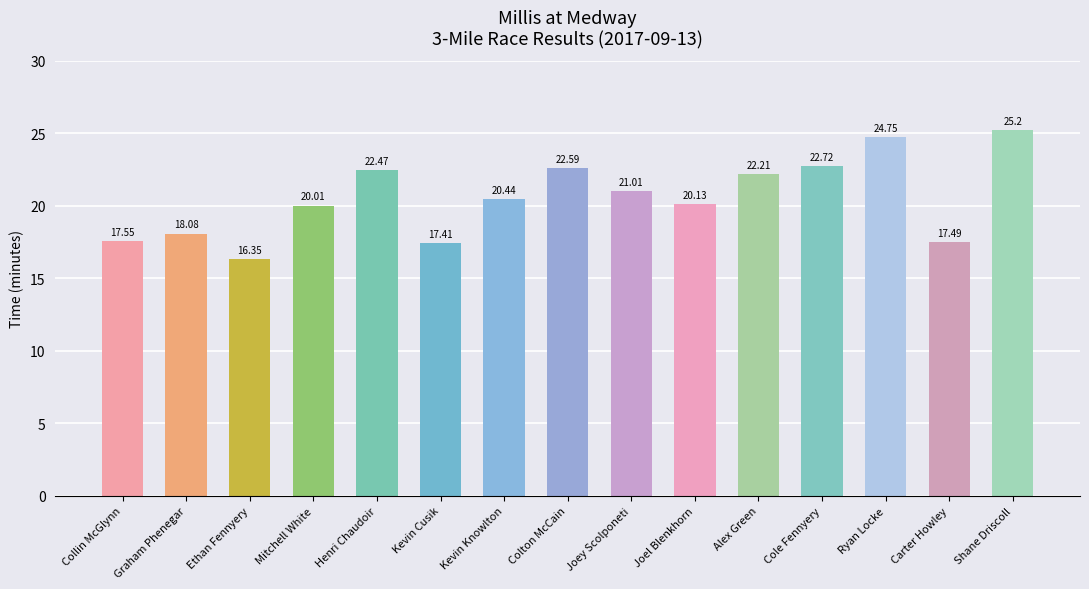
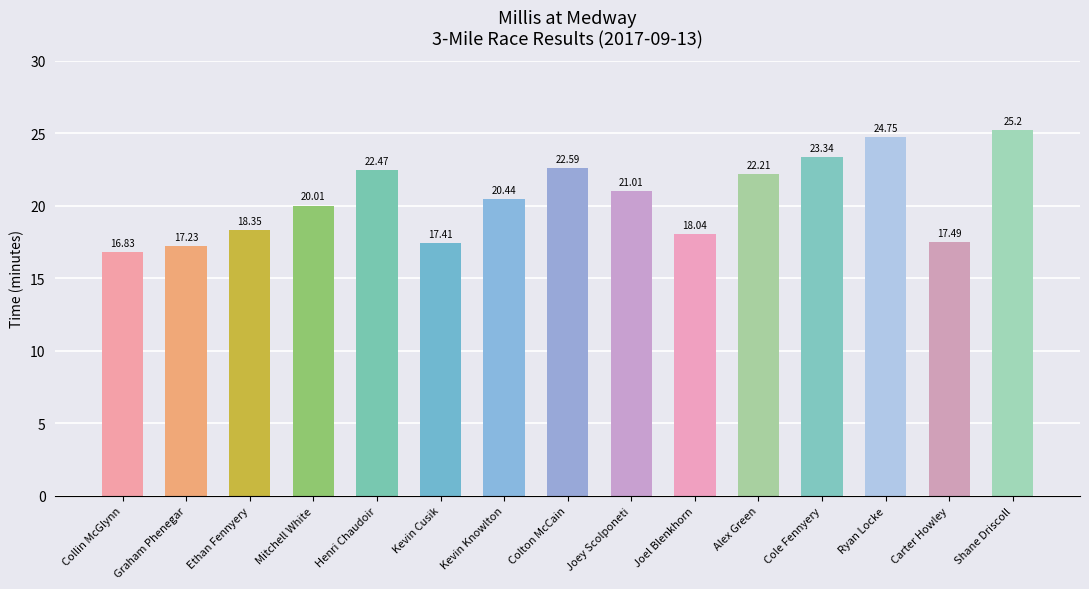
Collin McGlynn: 17.55 -> 16.83
Graham Phenegar: 18.08 -> 17.23
Ethan Fennyery: 16.35 -> 18.35
Joel Blenkhorn: 20.13 -> 18.04
Cole Fennyery: 22.72 -> 23.34
